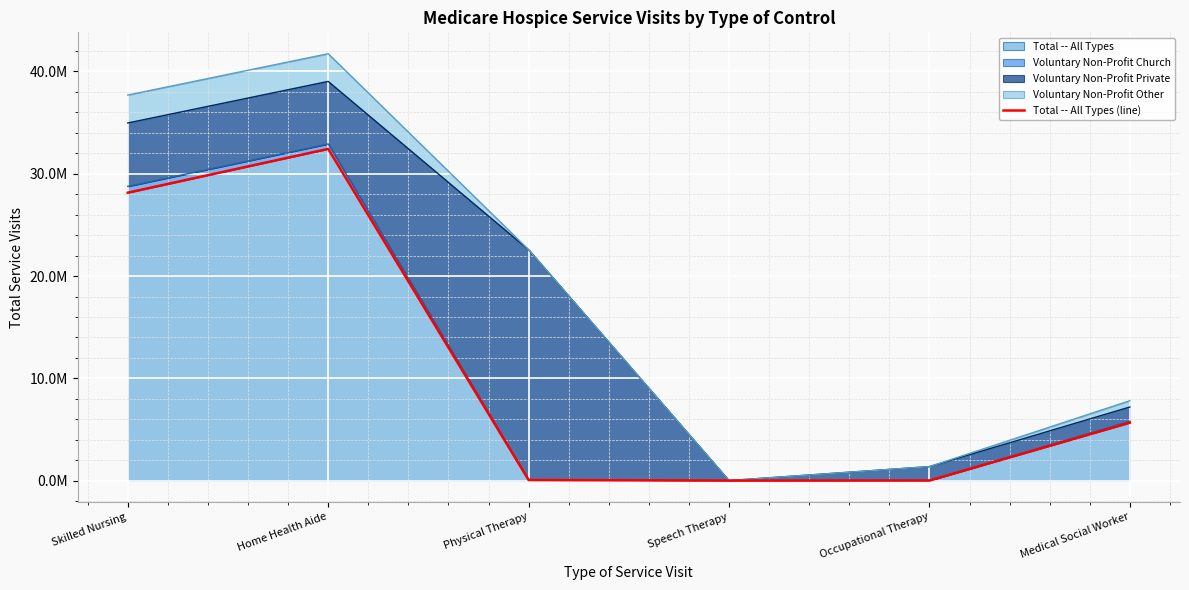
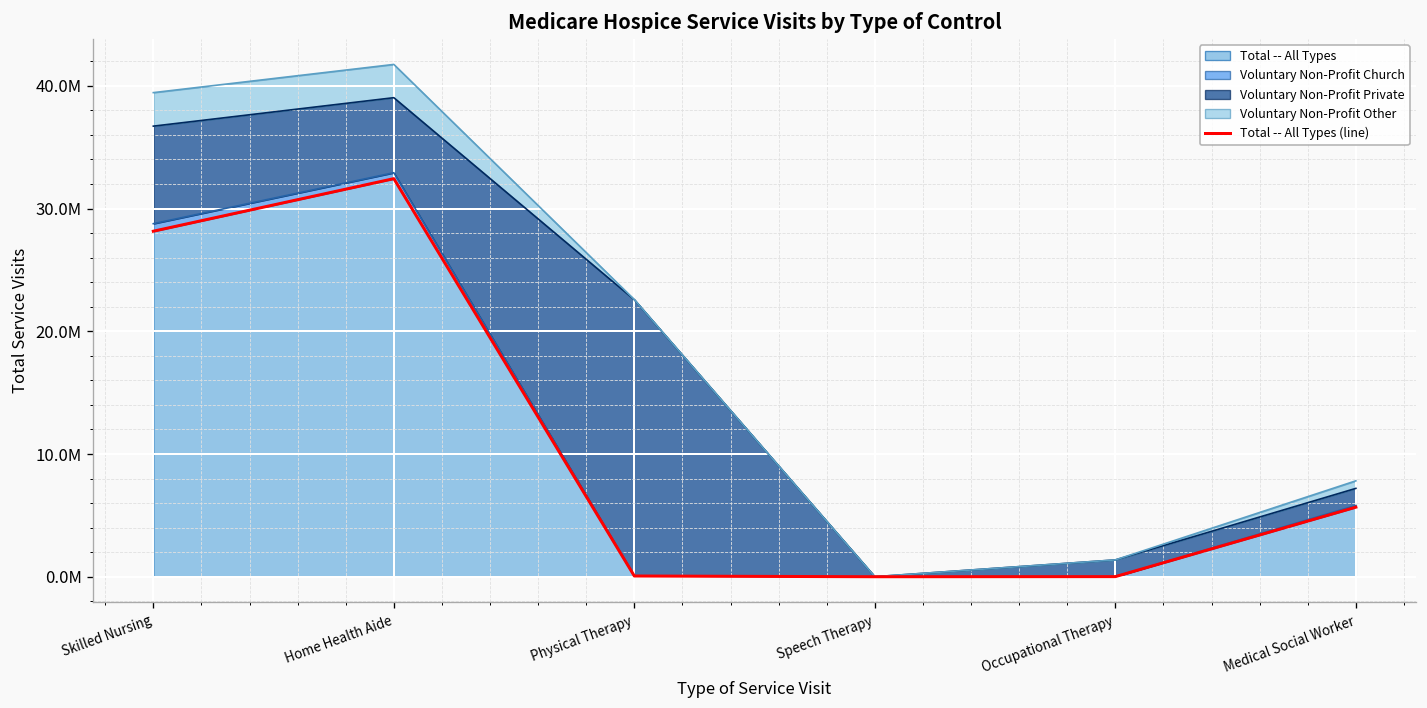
Voluntary Non-Profit Private, Skilled Nursing: 6200000 -> 7900000
